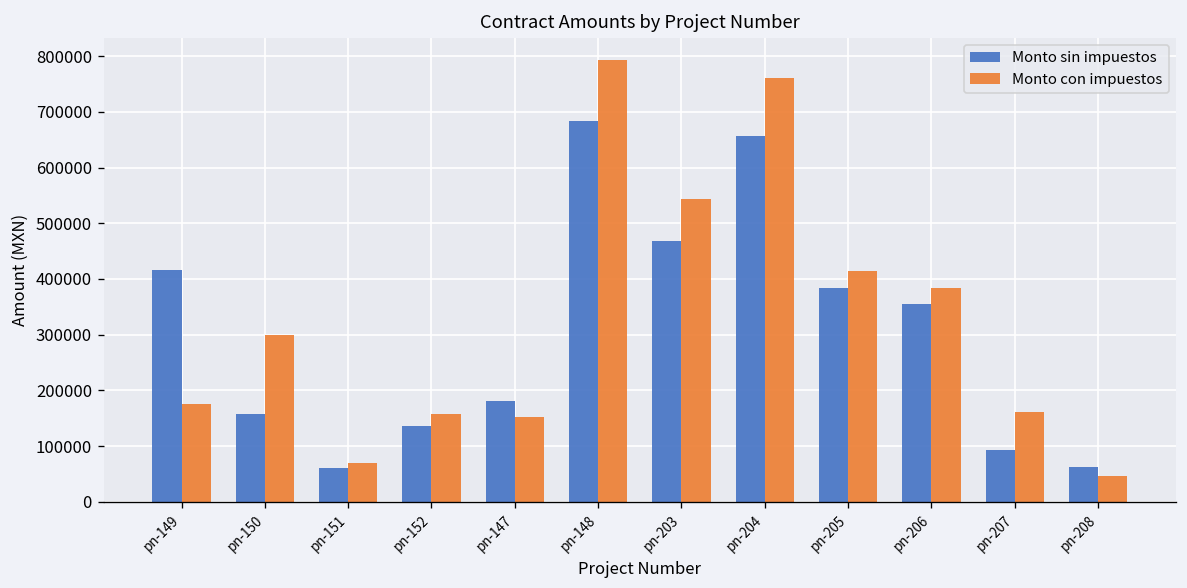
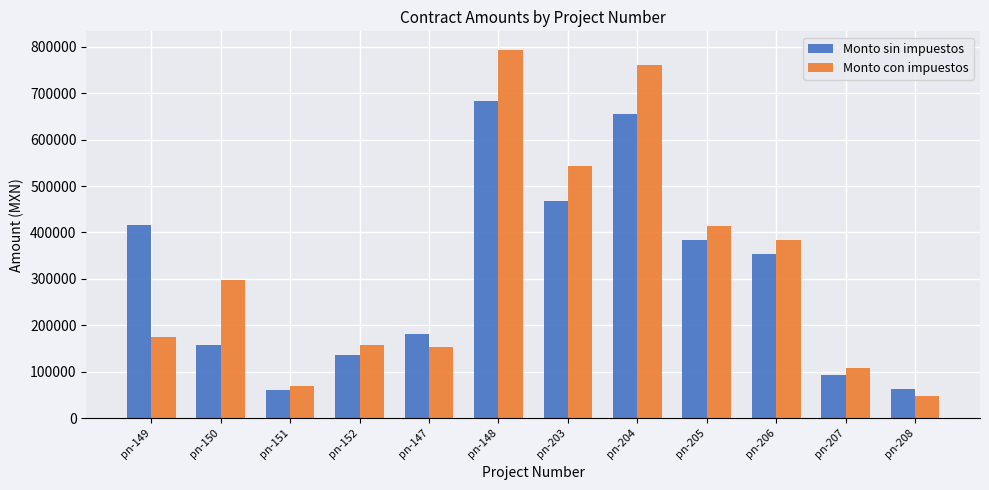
Monto con impuestos, pn-207: 160000 -> 110000
